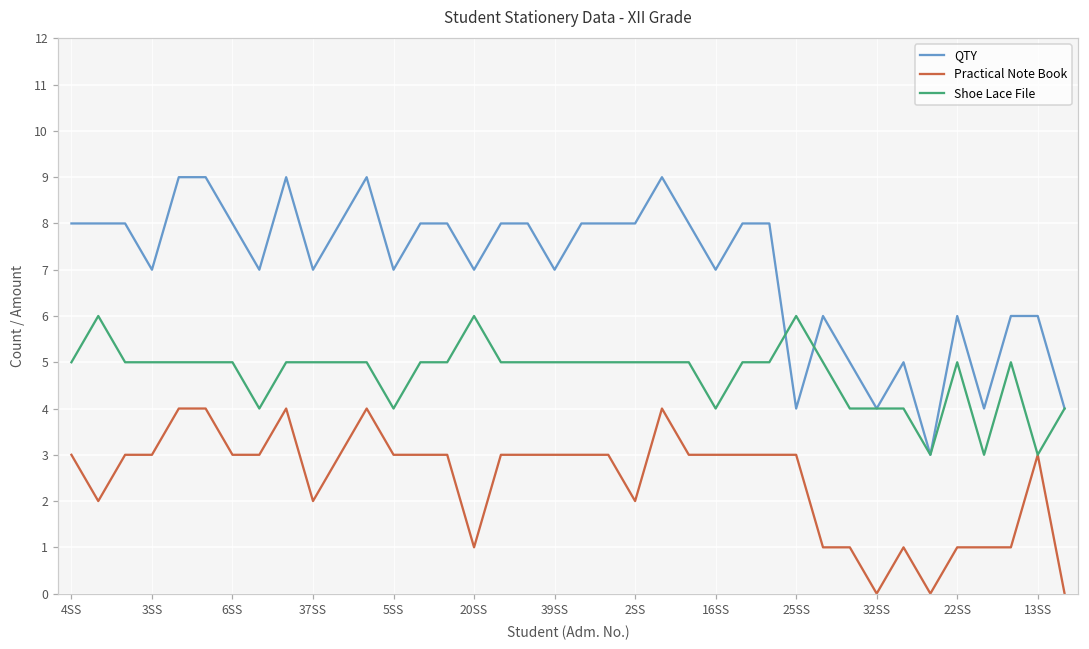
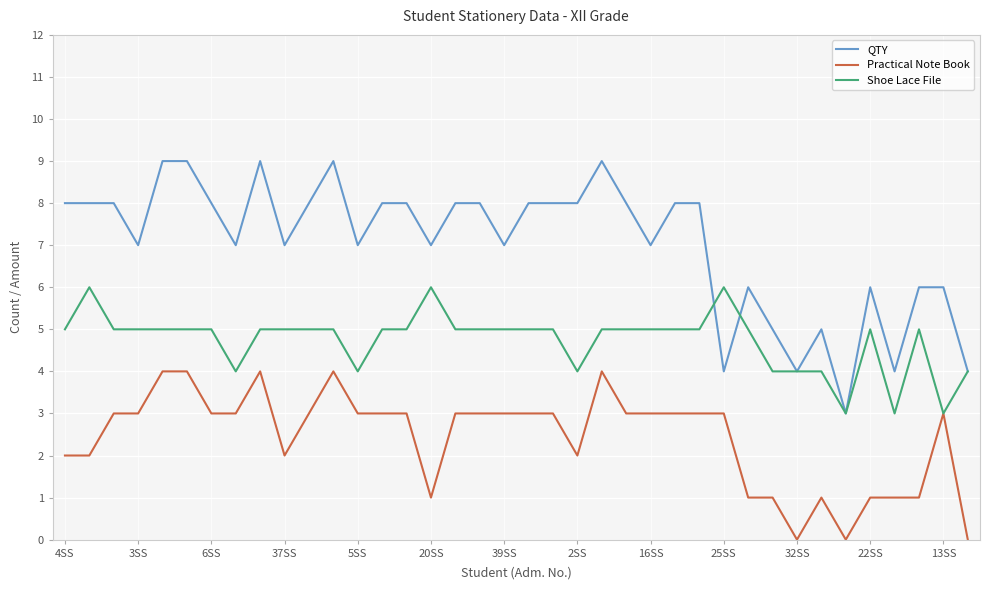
Practical Note Book, 4SS: 3 -> 2
Shoe Lace File, 2SS: 5 -> 4
Shoe Lace File, 16SS: 4 -> 5
